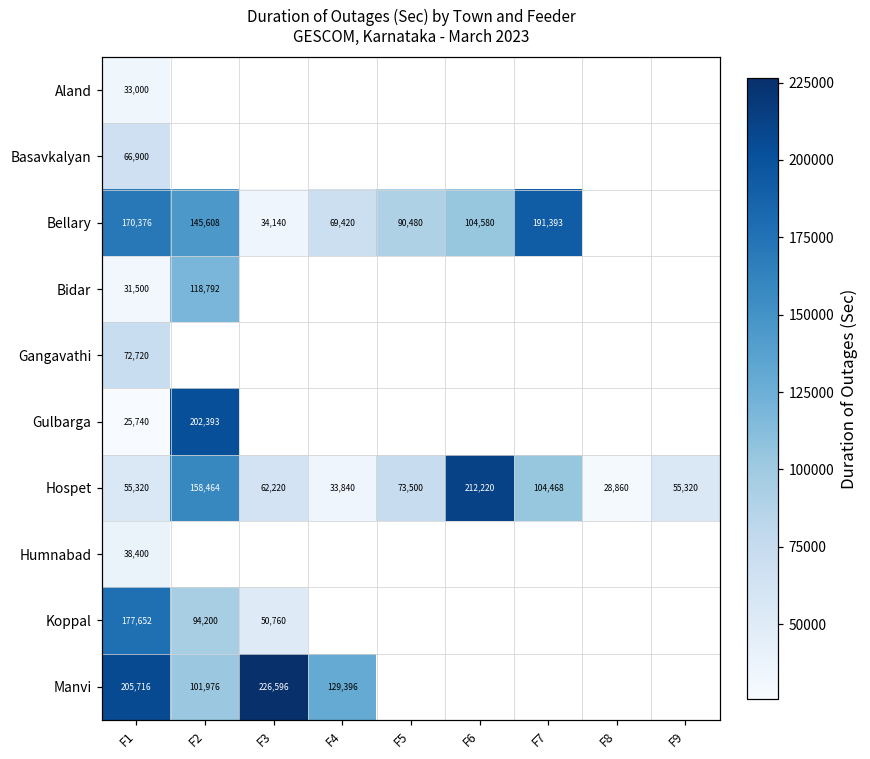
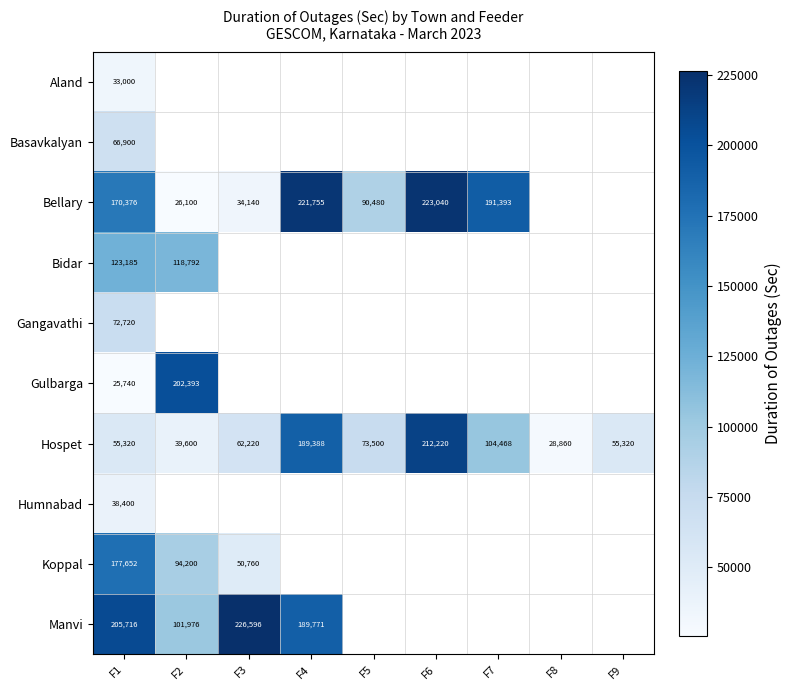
Bellary, F2: 145,608 -> 26,100
Bellary, F4: 69,420 -> 221,755
Bellary, F6: 104,580 -> 223,040
Bidar, F1: 31,500 -> 123,185
Hospet, F2: 158,464 -> 39,600
Hospet, F4: 33,840 -> 189,388
Manvi, F4: 129,396 -> 189,771
